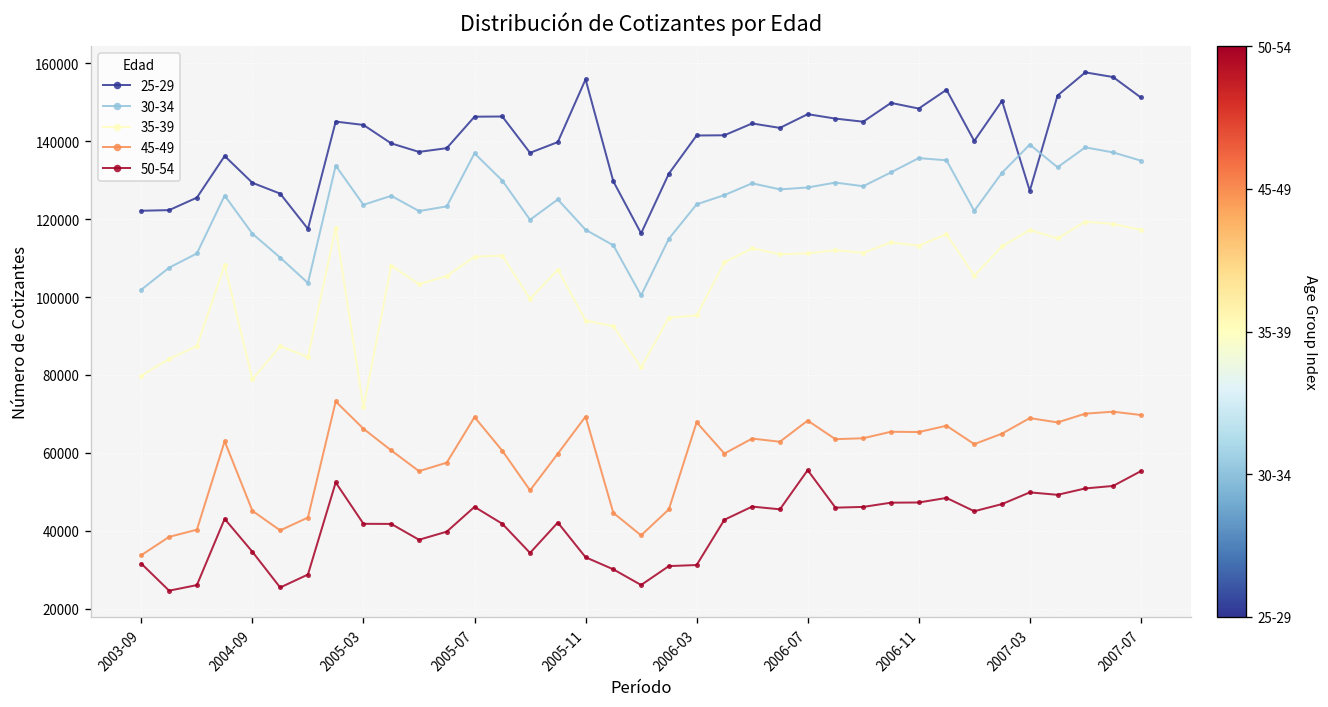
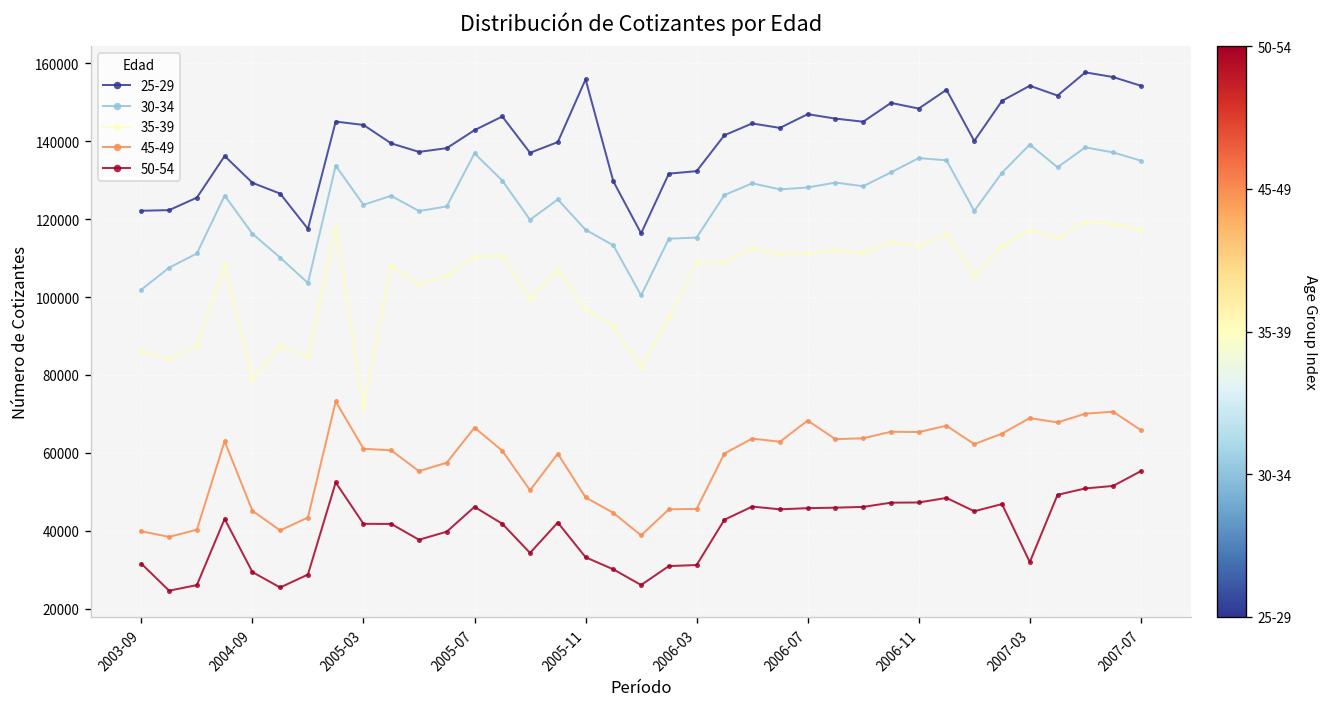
35-39, 2003-09: 80000 -> 86000
45-49, 2003-09: 34000 -> 40000
50-54, 2004-09: 35000 -> 29000
45-49, 2005-03: 66000 -> 61000
25-29, 2005-07: 146000 -> 143000
45-49, 2005-07: 69000 -> 66000
35-39, 2005-11: 94000 -> 97000
45-49, 2005-11: 69000 -> 49000
25-29, 2006-03: 141000 -> 132000
30-34, 2006-03: 124000 -> 115000
35-39, 2006-03: 95000 -> 109000
45-49, 2006-03: 68000 -> 46000
50-54, 2006-07: 56000 -> 46000
25-29, 2007-03: 127000 -> 154000
50-54, 2007-03: 50000 -> 32000
25-29, 2007-07: 151000 -> 154000
45-49, 2007-07: 70000 -> 66000
